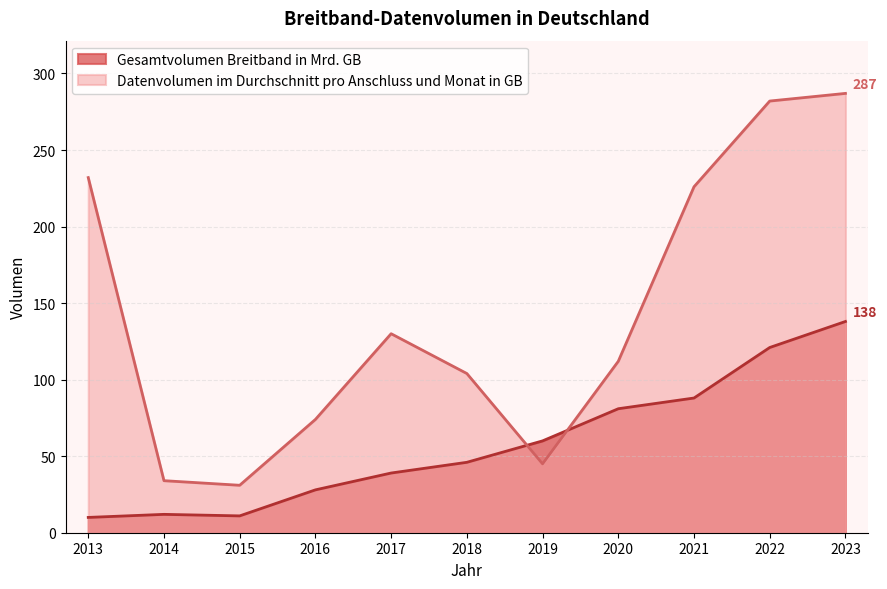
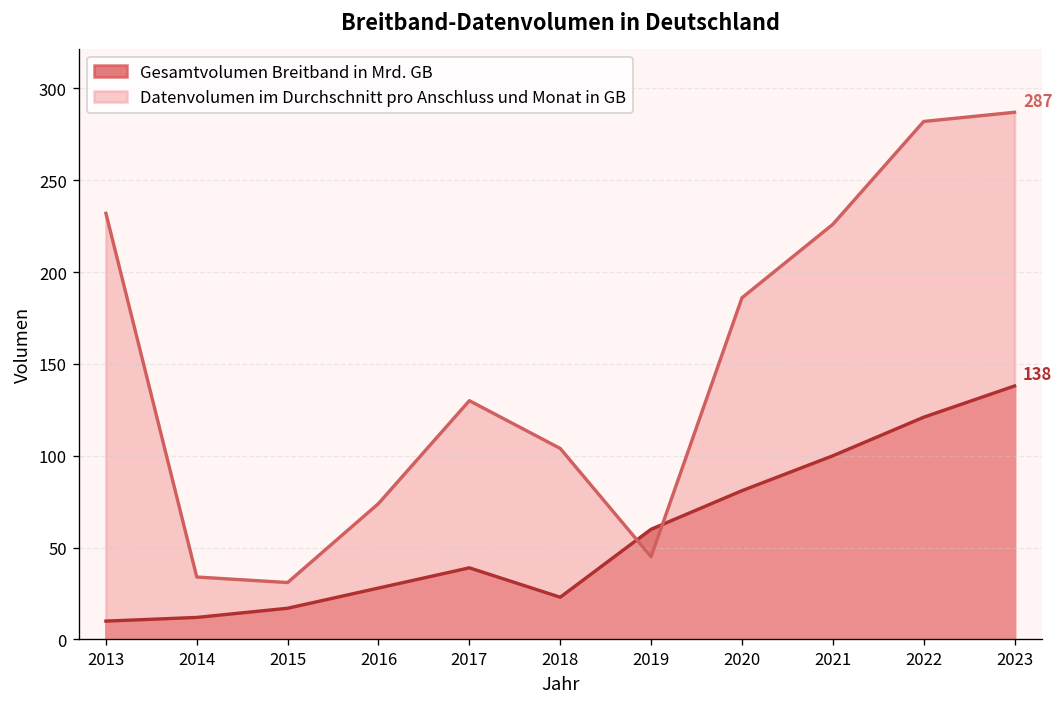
Gesamtvolumen Breitband in Mrd. GB, 2015: 11 -> 17
Gesamtvolumen Breitband in Mrd. GB, 2018: 46 -> 23
Datenvolumen im Durchschnitt pro Anschluss und Monat in GB, 2020: 112 -> 186
Gesamtvolumen Breitband in Mrd. GB, 2021: 88 -> 100
